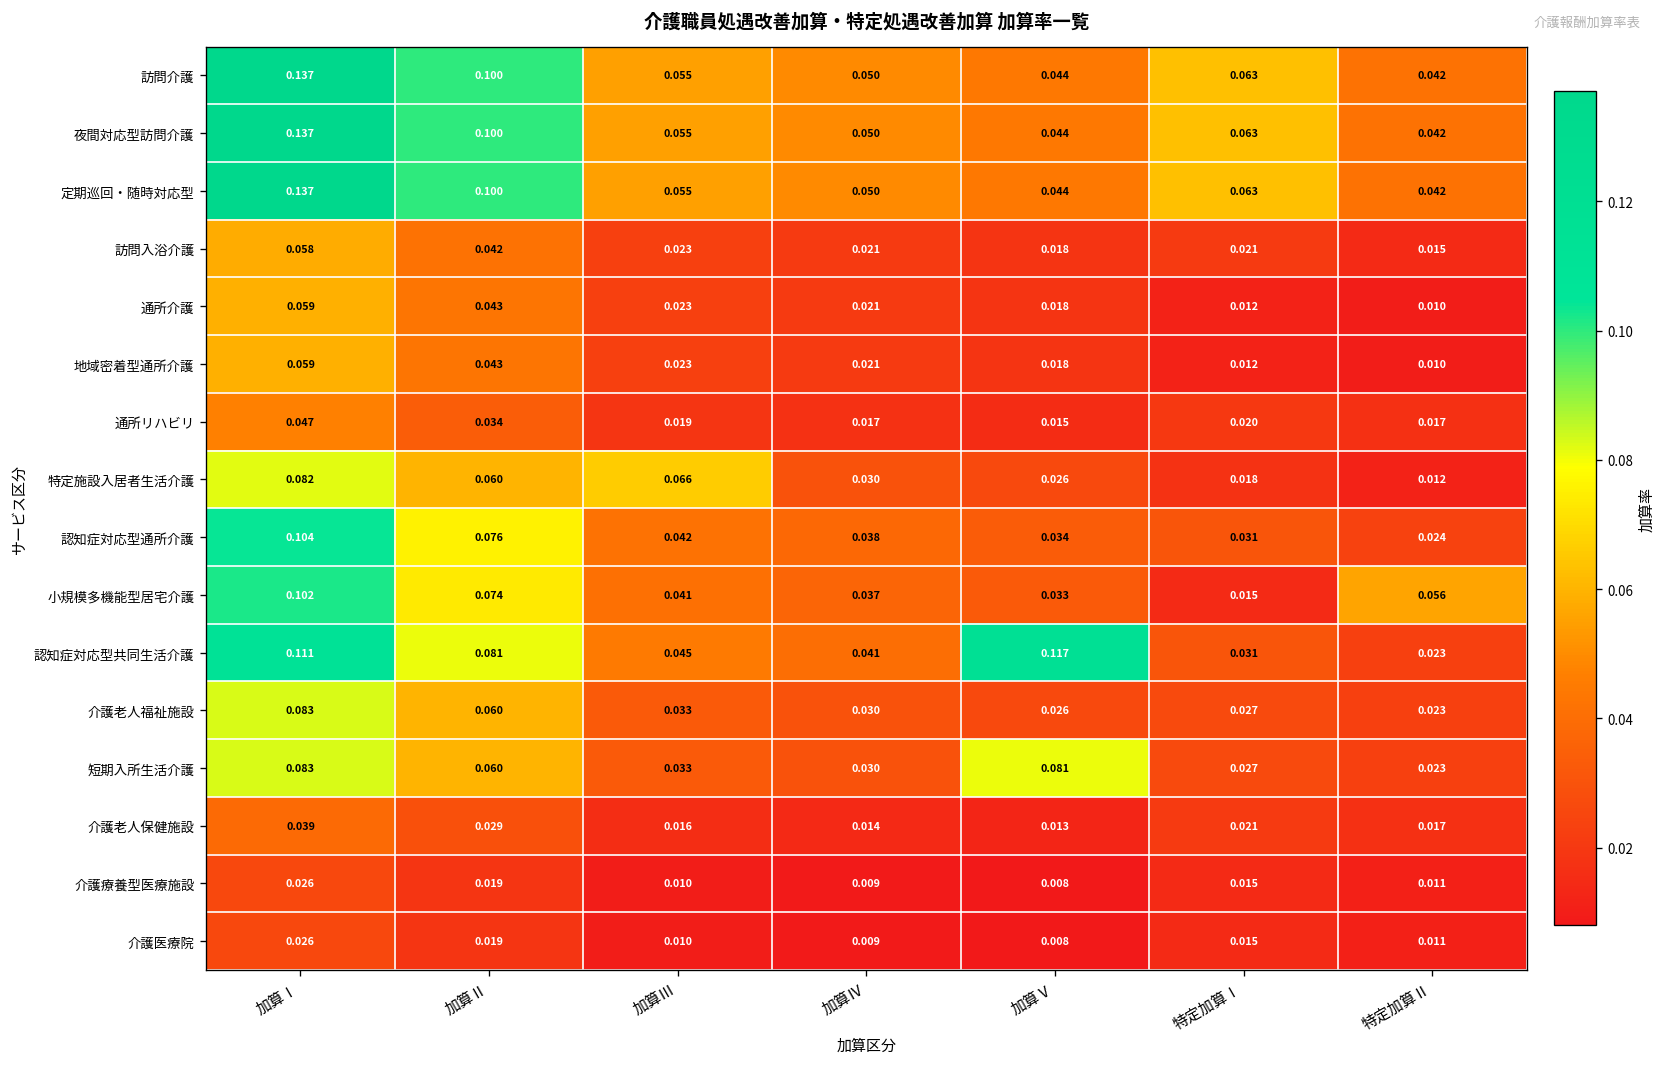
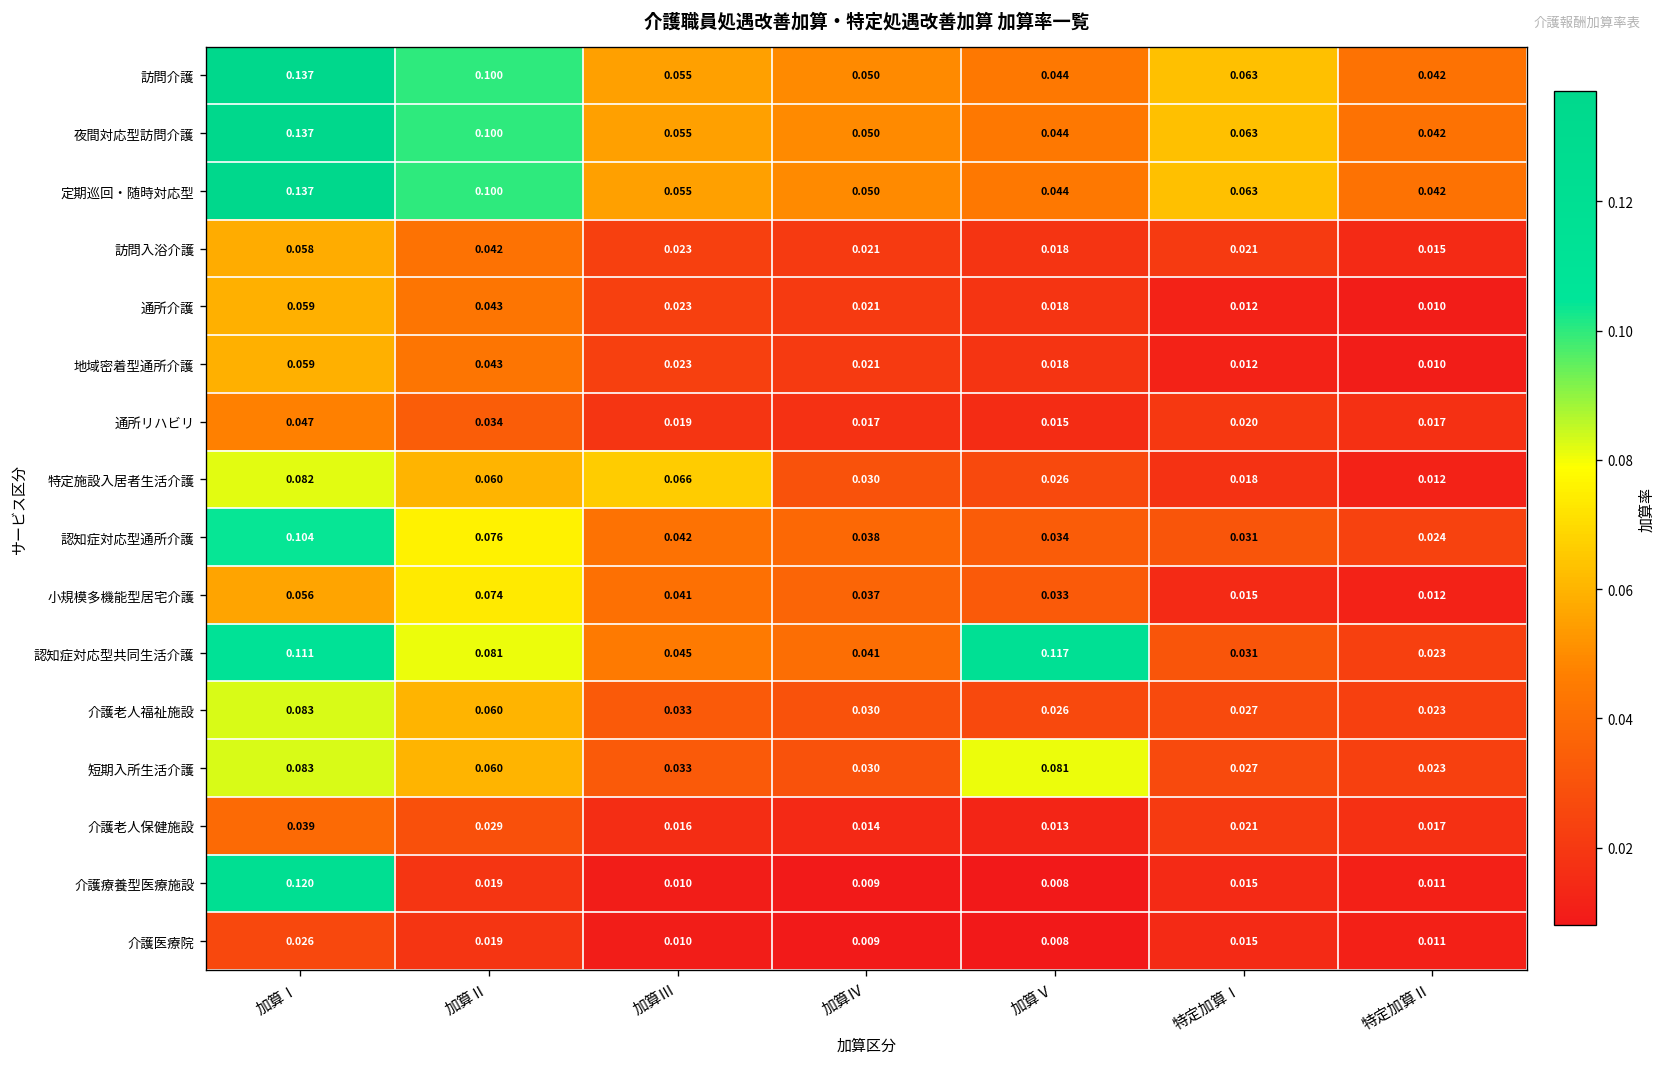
小規模多機能型居宅介護, 加算Ⅰ: 0.102 -> 0.056
小規模多機能型居宅介護, 特定加算Ⅱ: 0.056 -> 0.012
介護療養型医療施設, 加算Ⅰ: 0.026 -> 0.120
